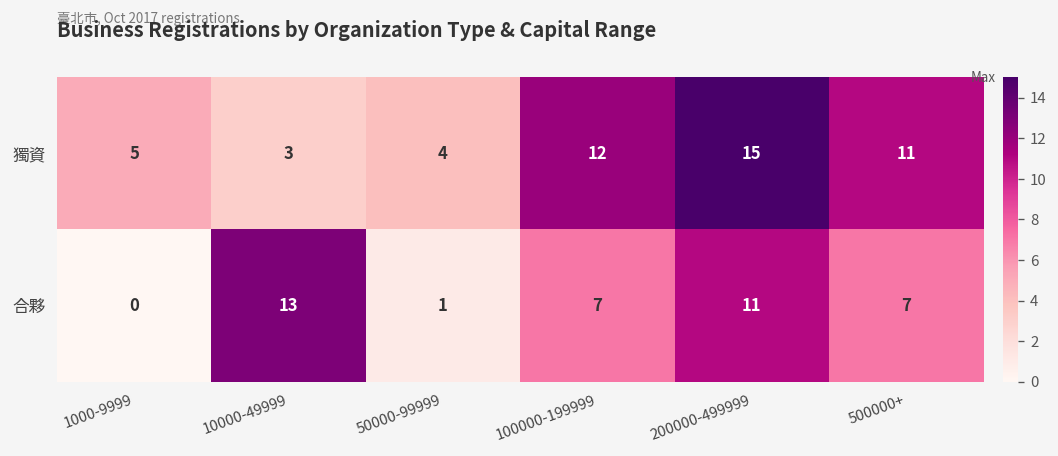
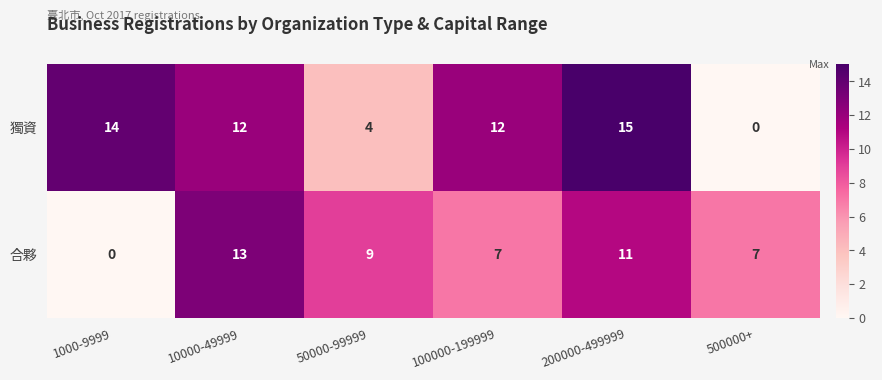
獨資, 1000-9999: 5 -> 14
獨資, 10000-49999: 3 -> 12
獨資, 500000+: 11 -> 0
合夥, 50000-99999: 1 -> 9
